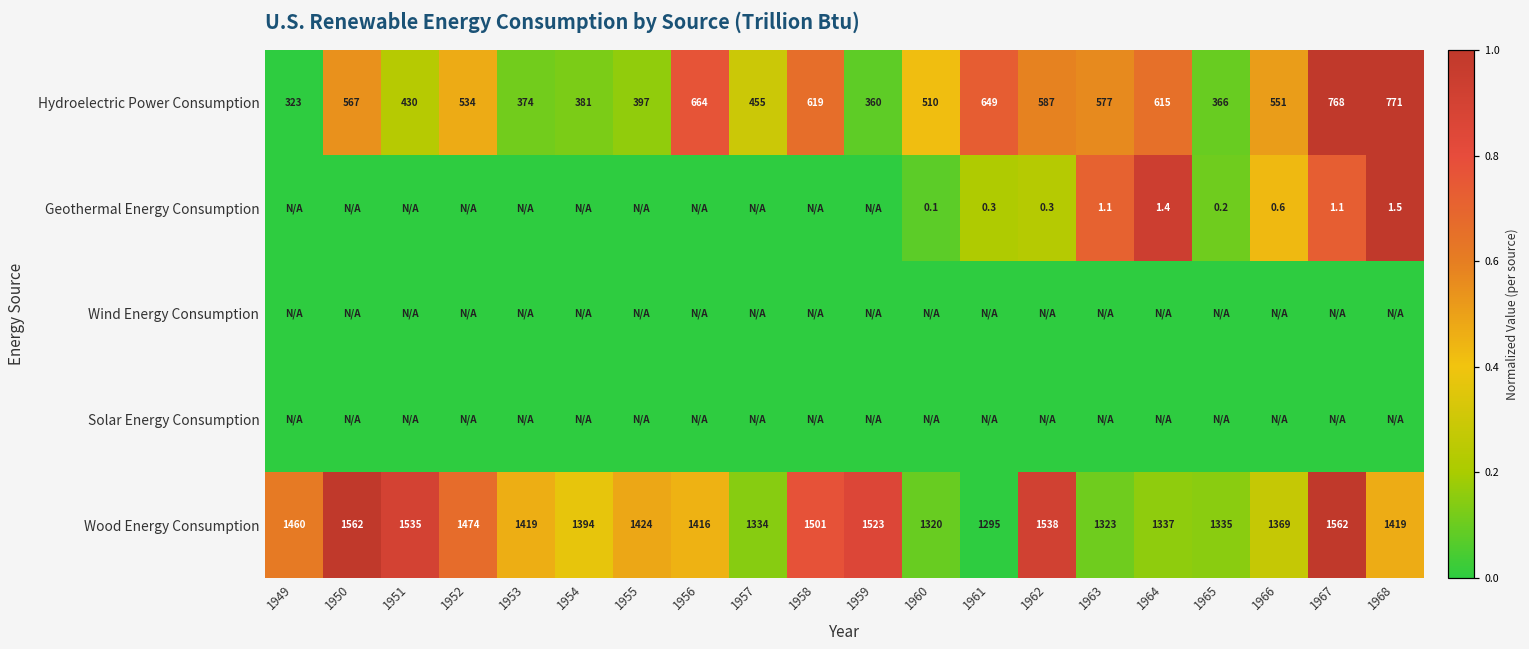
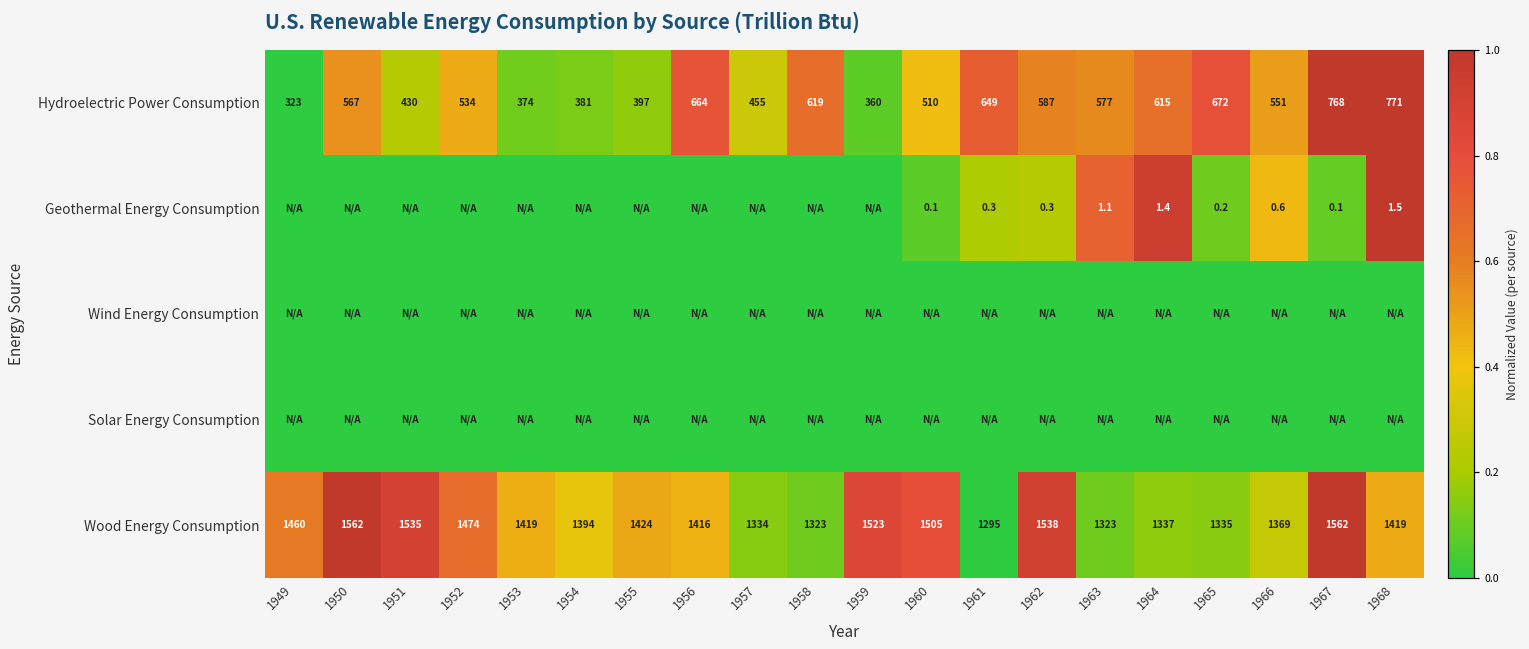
Hydroelectric Power Consumption, 1965: 366 -> 672
Geothermal Energy Consumption, 1967: 1.1 -> 0.1
Wood Energy Consumption, 1958: 1501 -> 1323
Wood Energy Consumption, 1960: 1320 -> 1505
